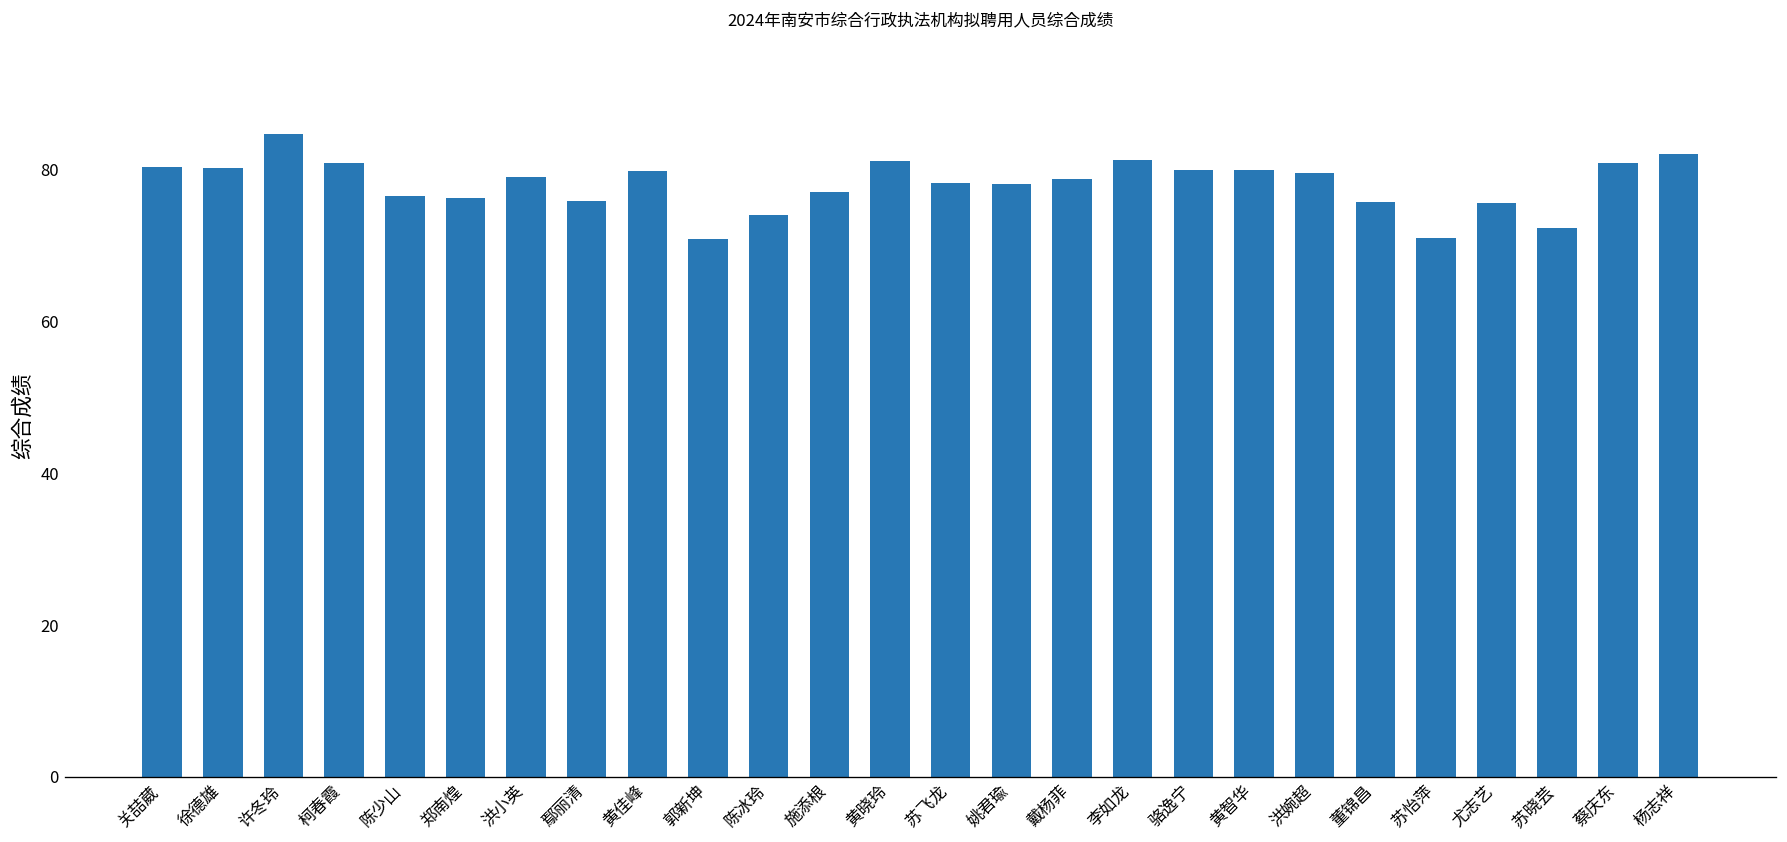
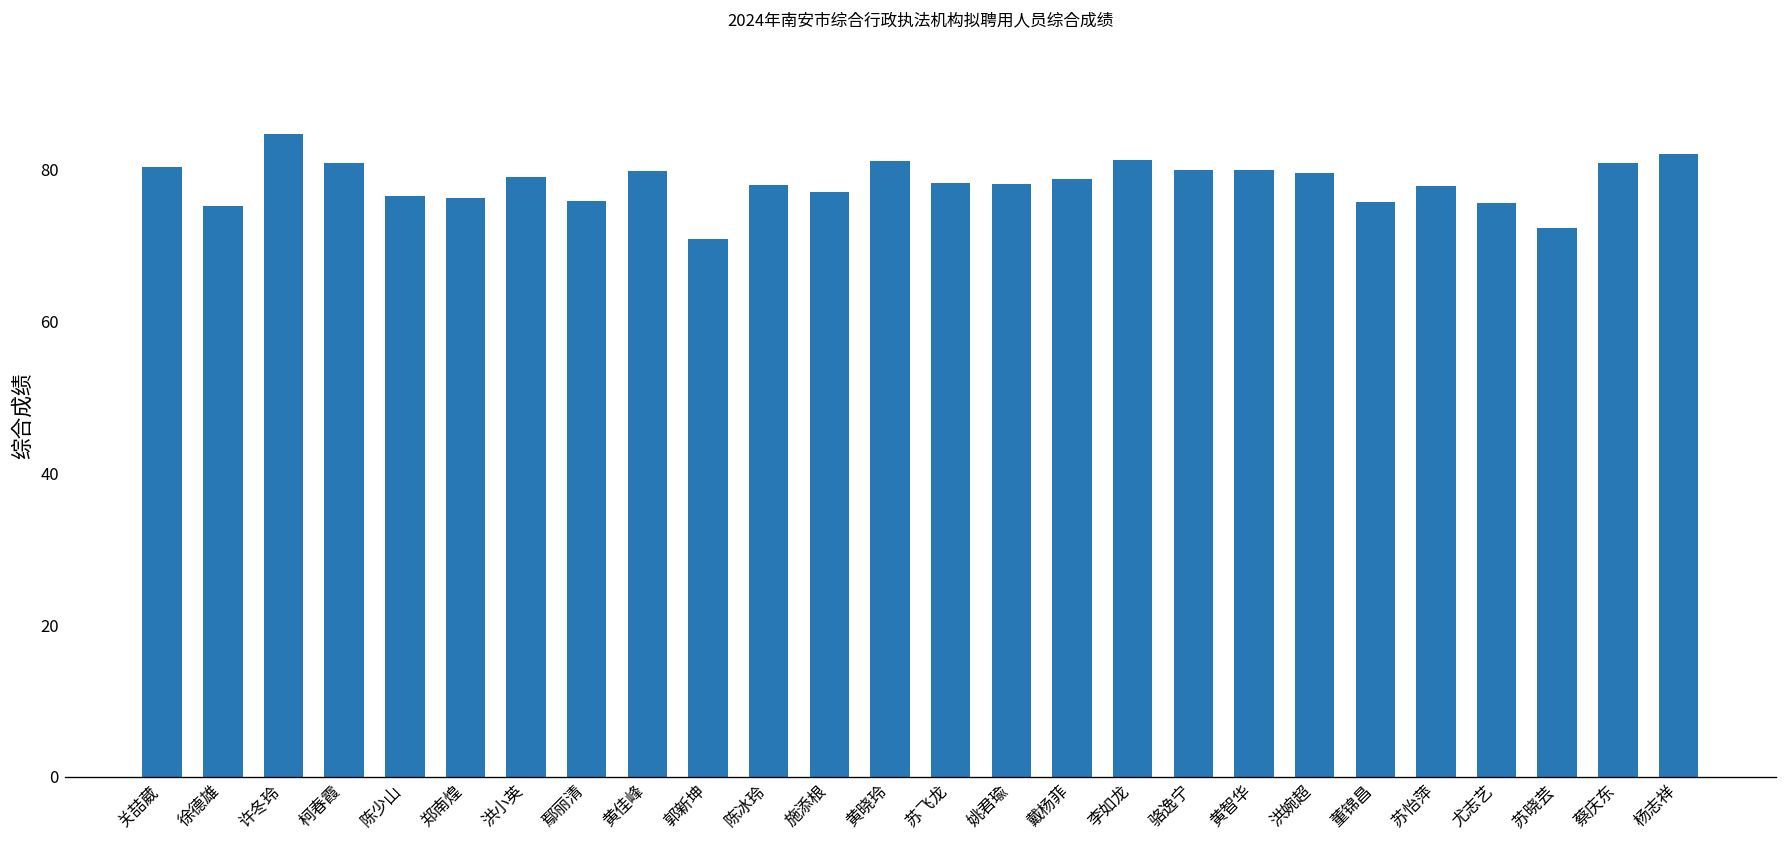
徐德雄: 80 -> 75
陈冰玲: 74 -> 78
苏怡萍: 71 -> 78
